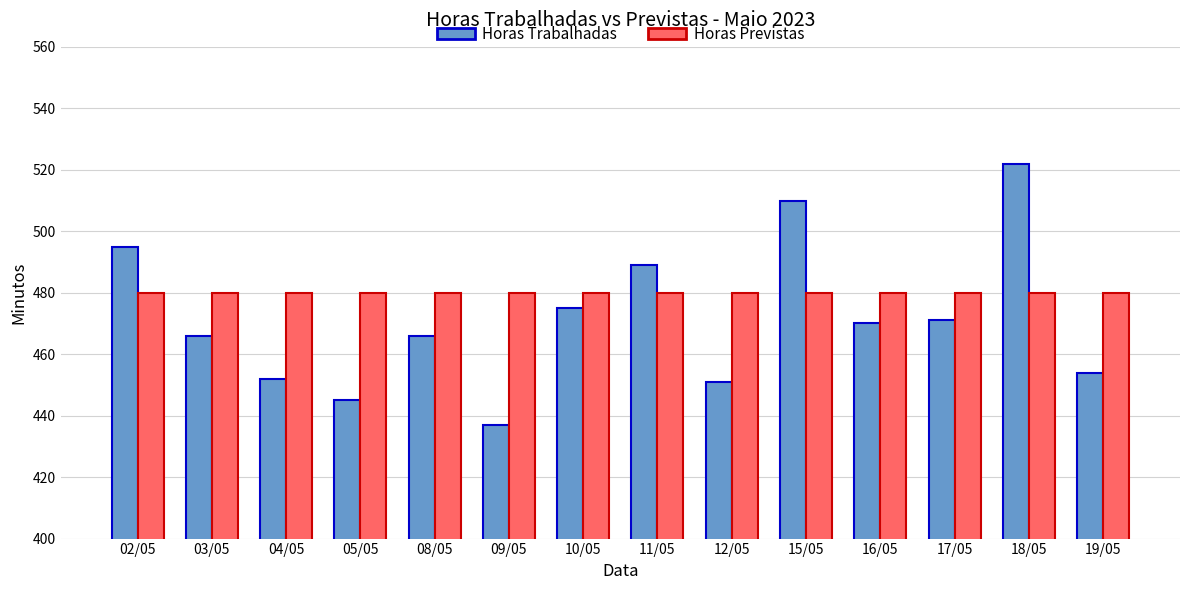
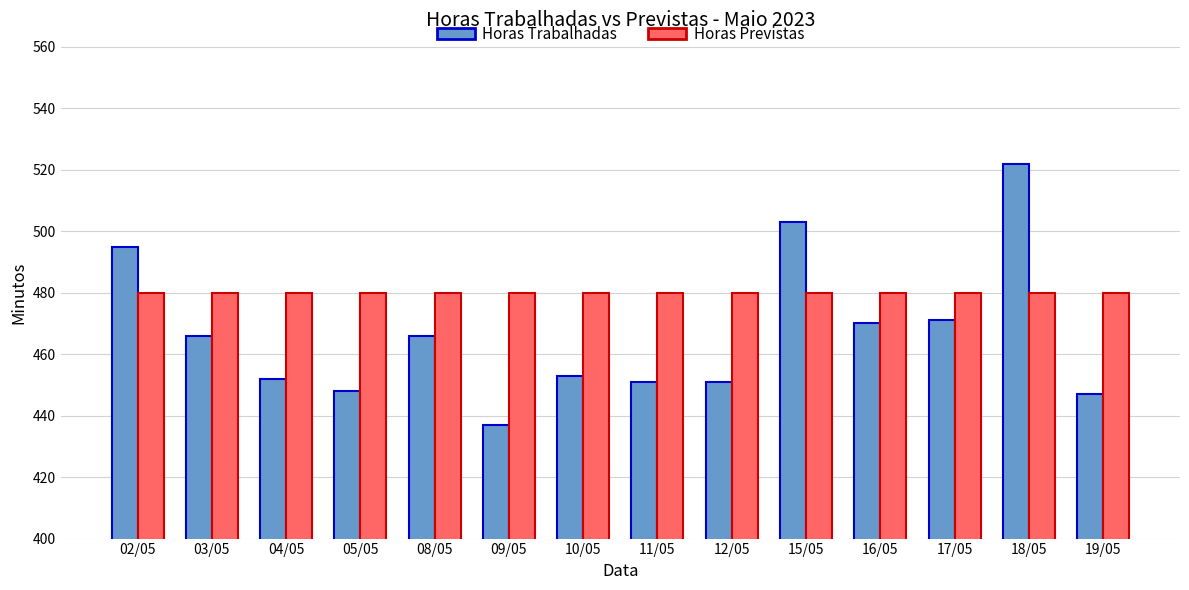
Horas Trabalhadas, 05/05: 445 -> 448
Horas Trabalhadas, 10/05: 475 -> 453
Horas Trabalhadas, 11/05: 489 -> 451
Horas Trabalhadas, 15/05: 510 -> 503
Horas Trabalhadas, 19/05: 454 -> 447
